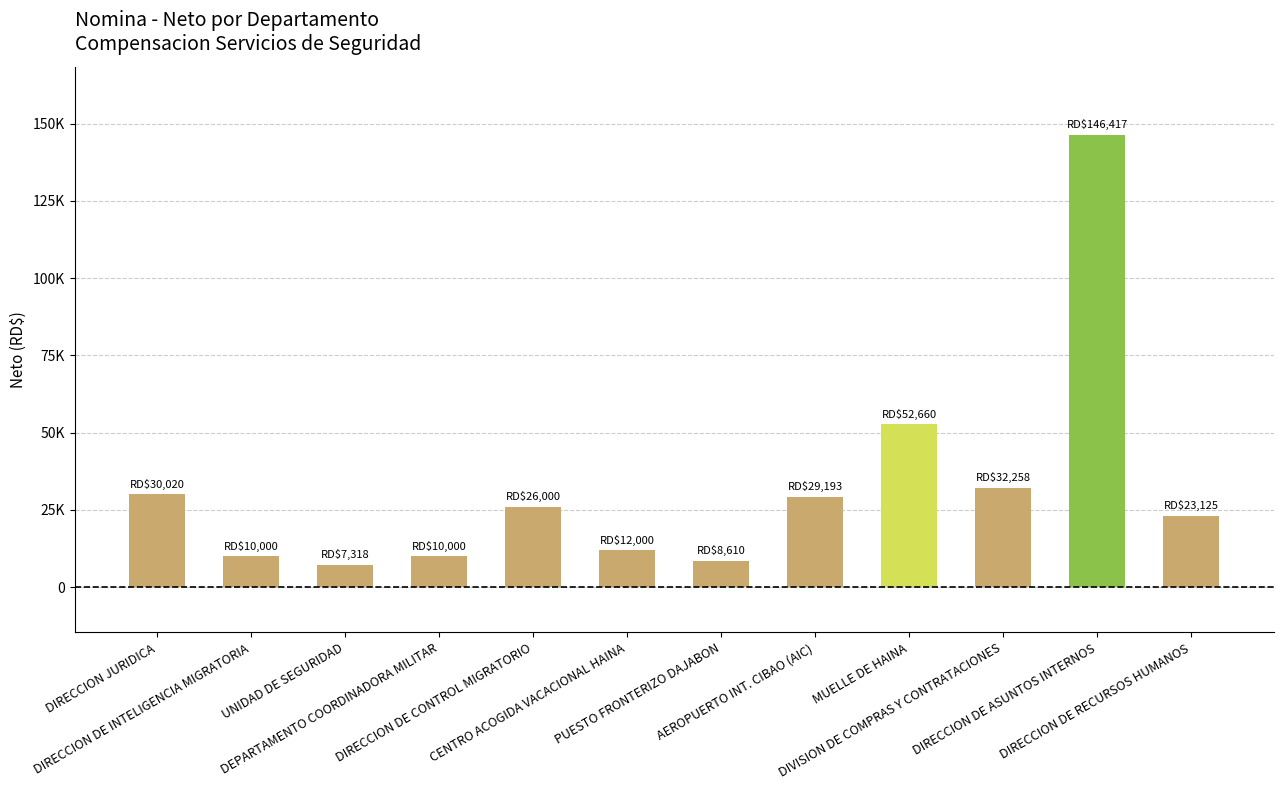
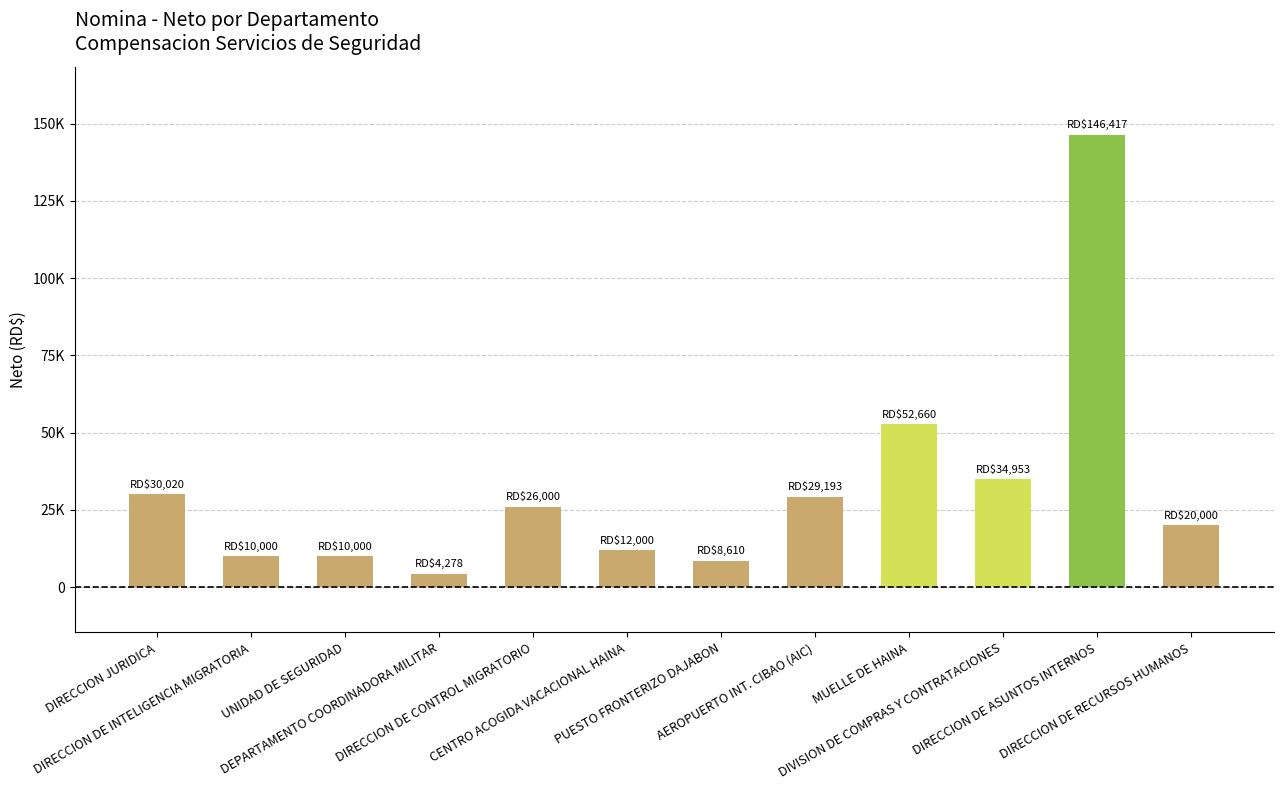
UNIDAD DE SEGURIDAD: $7,318 -> $10,000
DEPARTAMENTO COORDINADORA MILITAR: $10,000 -> $4,278
DIVISION DE COMPRAS Y CONTRATACIONES: $32,258 -> $34,953
DIRECCION DE RECURSOS HUMANOS: $23,125 -> $20,000
